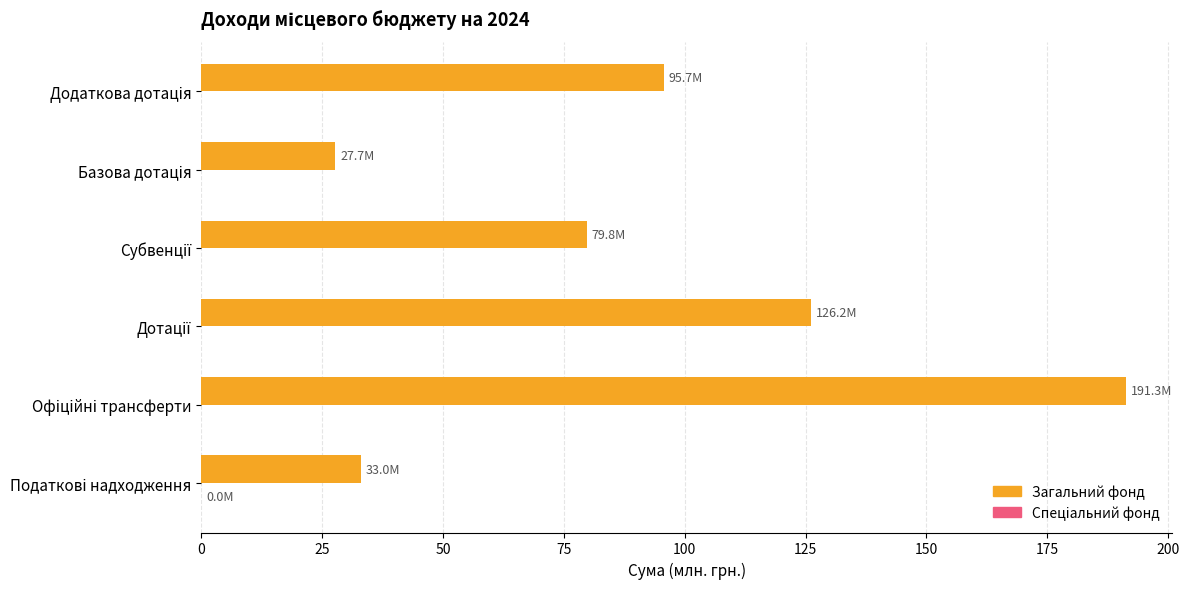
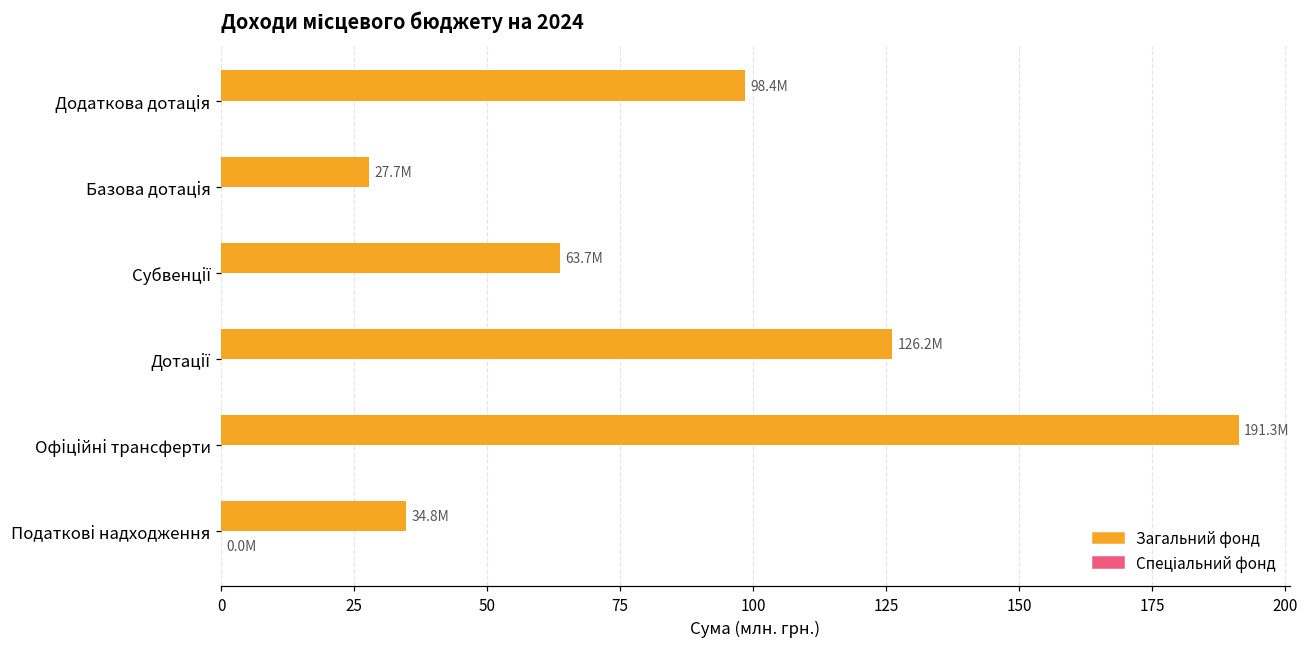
Загальний фонд, Додаткова дотація: 95.7M -> 98.4M
Загальний фонд, Субвенції: 79.8M -> 63.7M
Загальний фонд, Податкові надходження: 33.0M -> 34.8M
